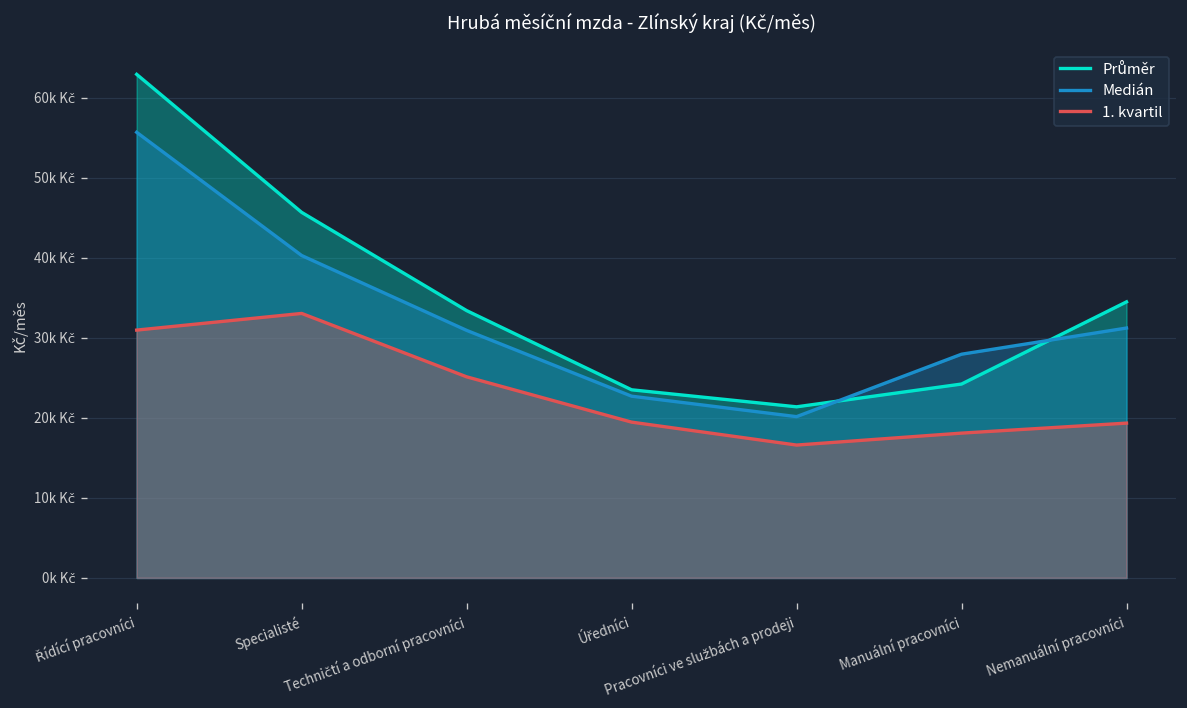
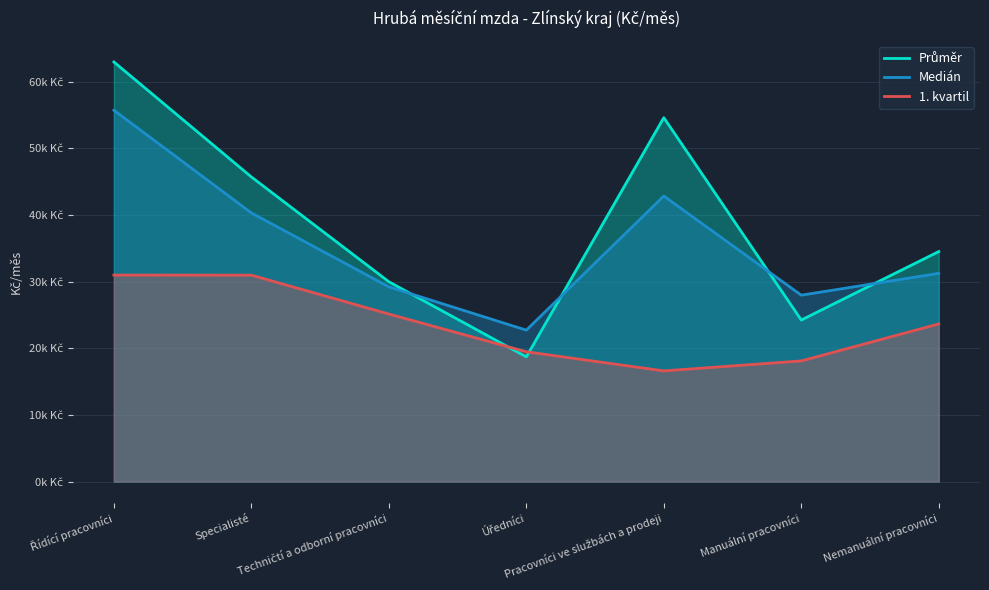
1. kvartil, Specialisté: 33k Kč -> 31k Kč
Průměr, Techničtí a odborní pracovníci: 33k Kč -> 30k Kč
Medián, Techničtí a odborní pracovníci: 31k Kč -> 29k Kč
Průměr, Úředníci: 24k Kč -> 19k Kč
Průměr, Pracovníci ve službách a prodeji: 21k Kč -> 55k Kč
Medián, Pracovníci ve službách a prodeji: 20k Kč -> 43k Kč
1. kvartil, Nemanuální pracovníci: 19k Kč -> 24k Kč
